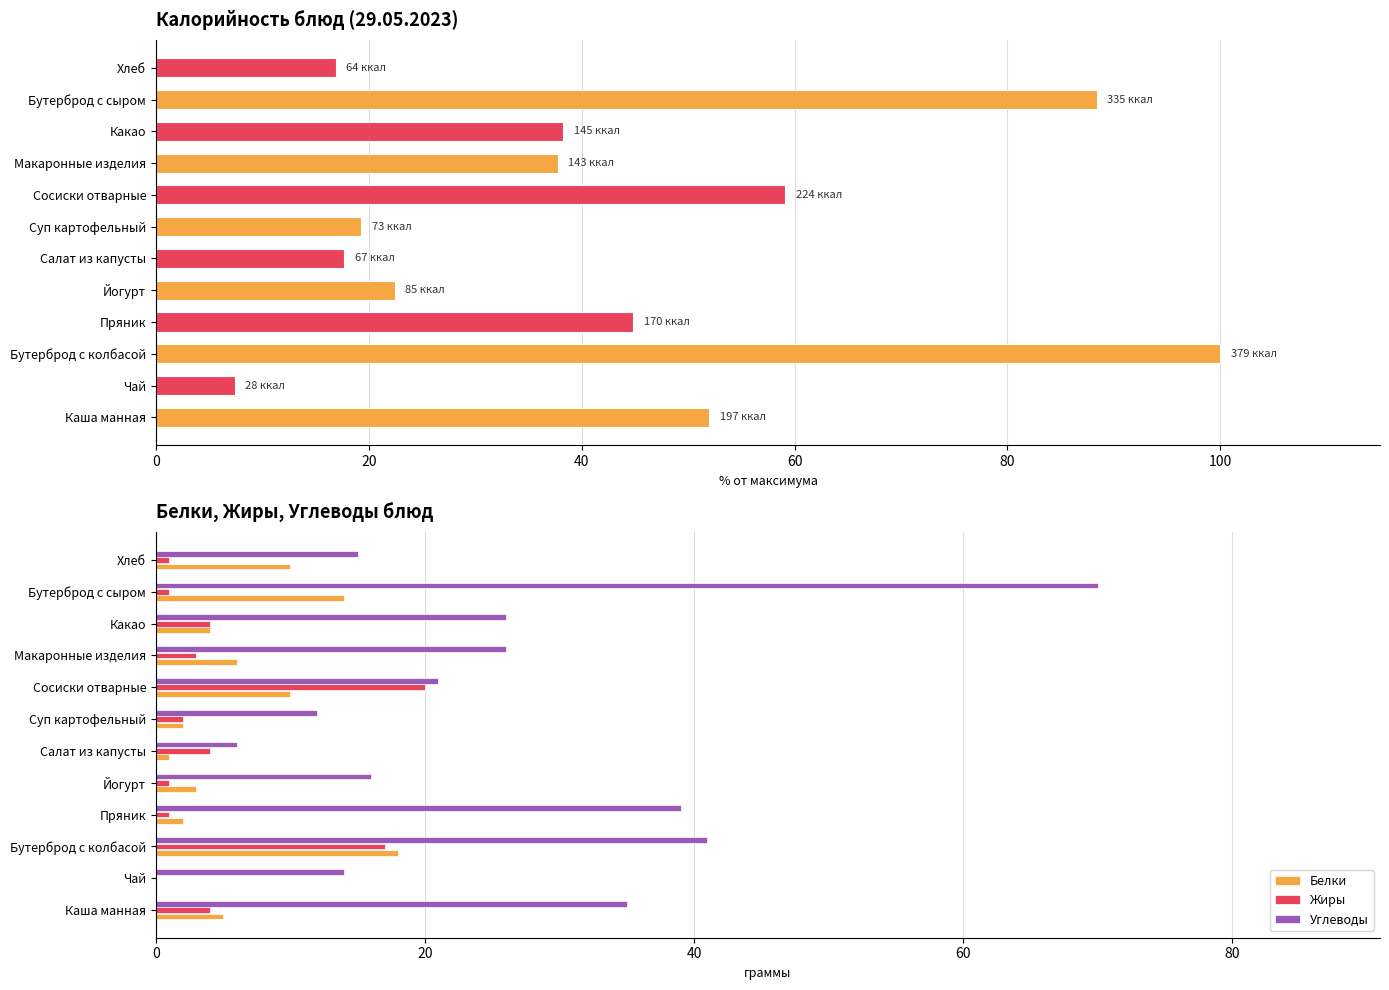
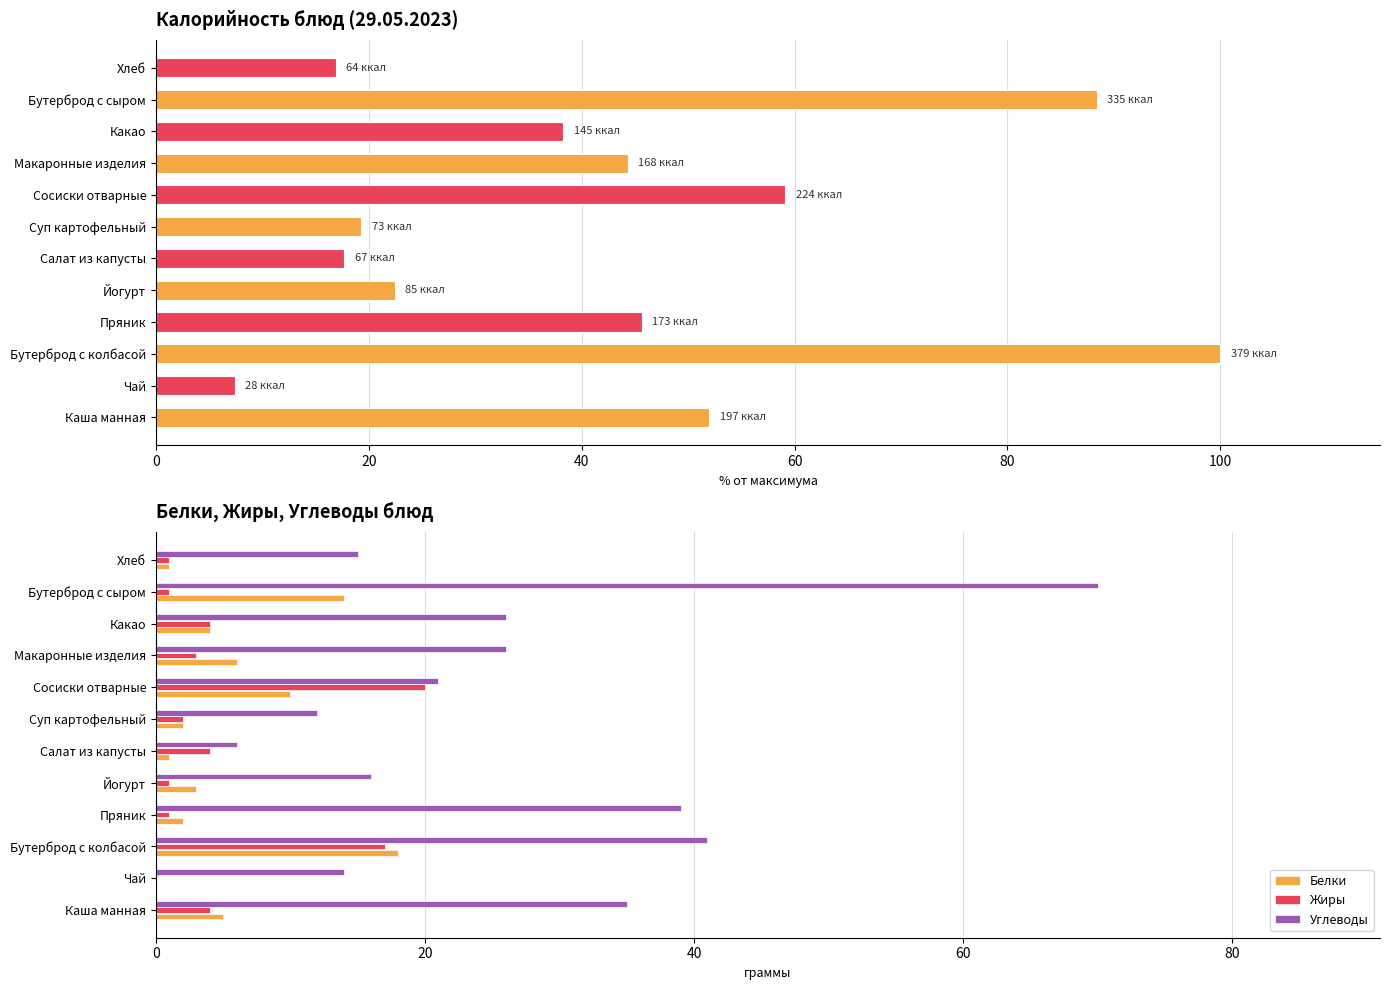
Калорийность блюд (29.05.2023), Макаронные изделия: 143 -> 168
Калорийность блюд (29.05.2023), Пряник: 170 -> 173
Белки, Жиры, Углеводы блюд, Белки, Хлеб: 10 -> 1
